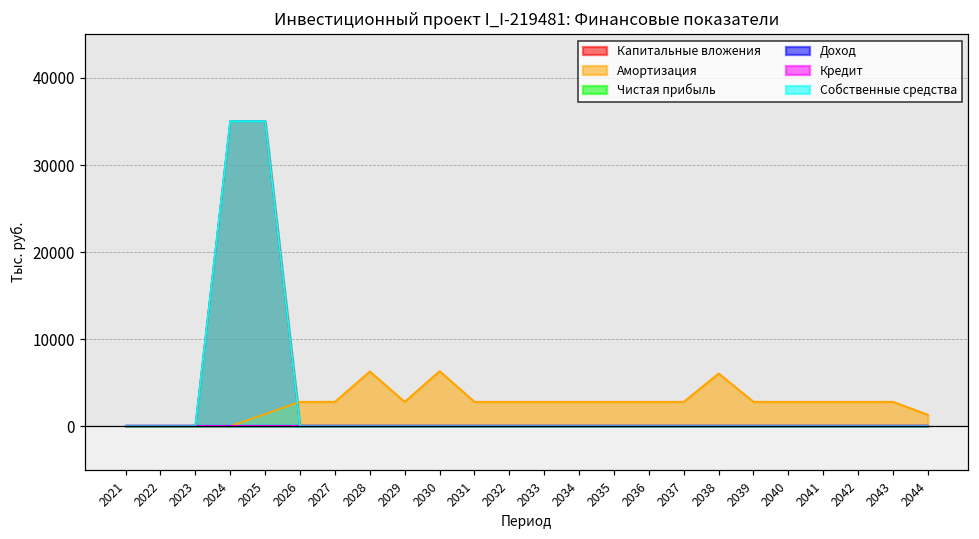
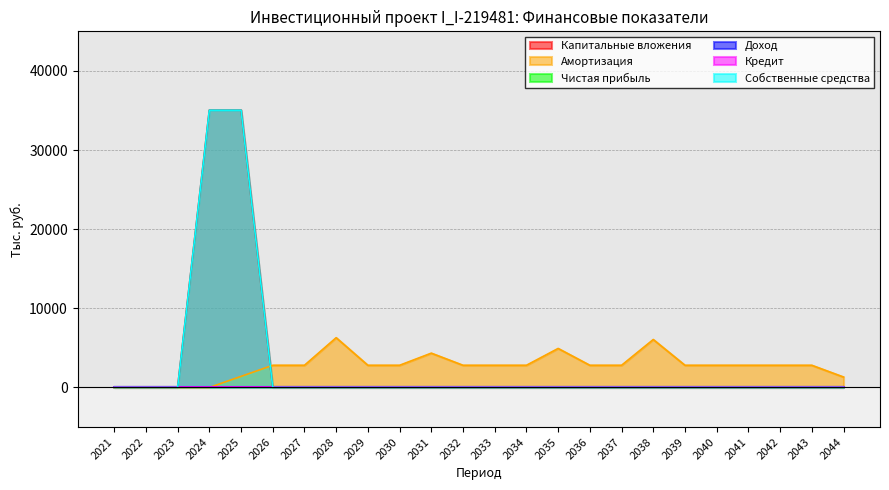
Амортизация, 2030: 6000 -> 3000
Амортизация, 2031: 3000 -> 4000
Амортизация, 2035: 3000 -> 5000
